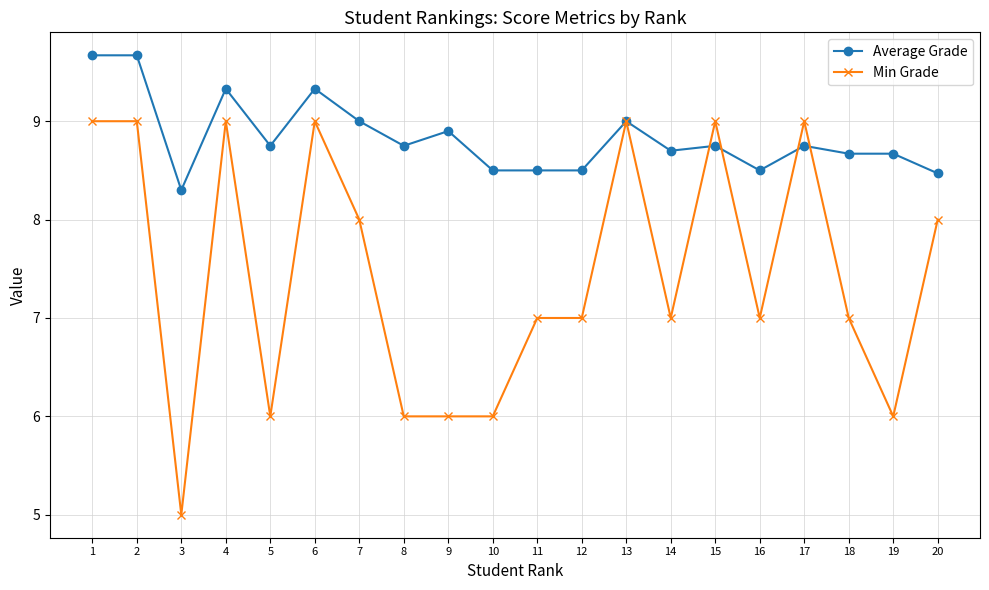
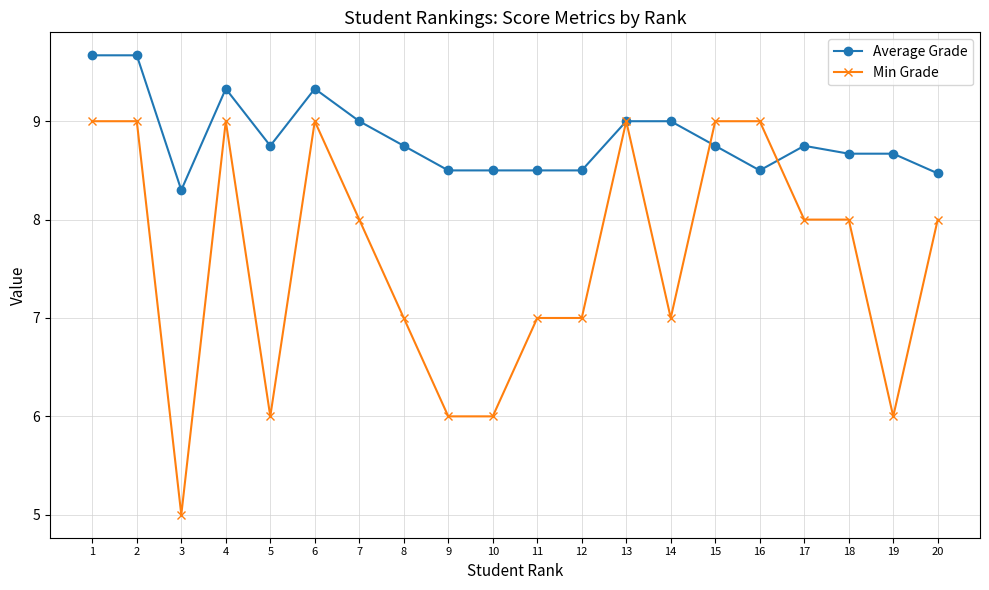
Min Grade, 8: 6 -> 7
Average Grade, 9: 8.9 -> 8.5
Average Grade, 14: 8.7 -> 9.0
Min Grade, 16: 7 -> 9
Min Grade, 17: 9 -> 8
Min Grade, 18: 7 -> 8
